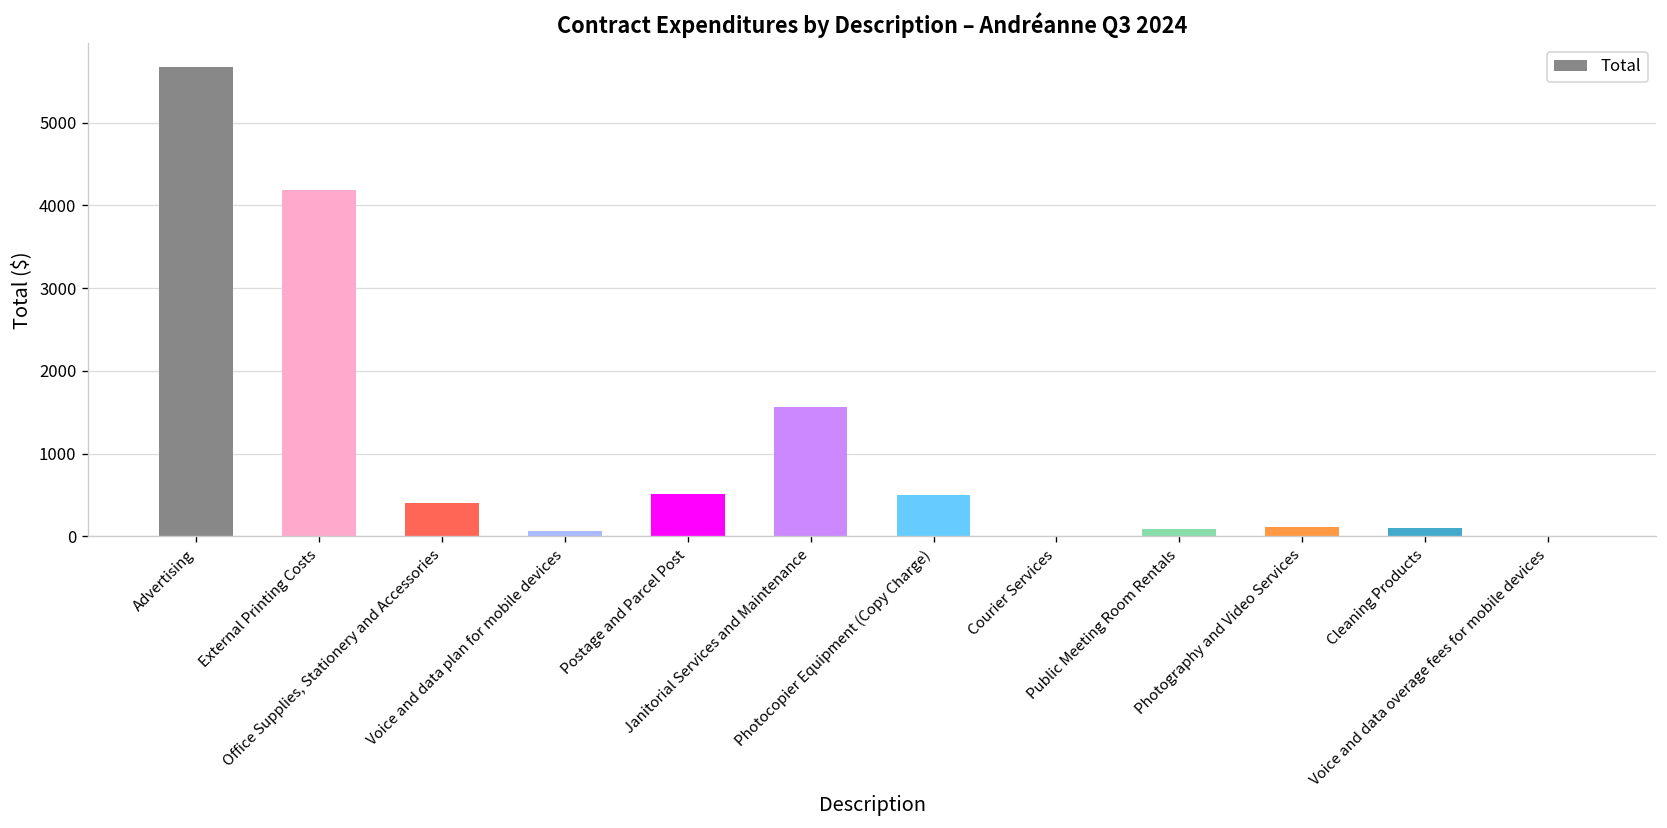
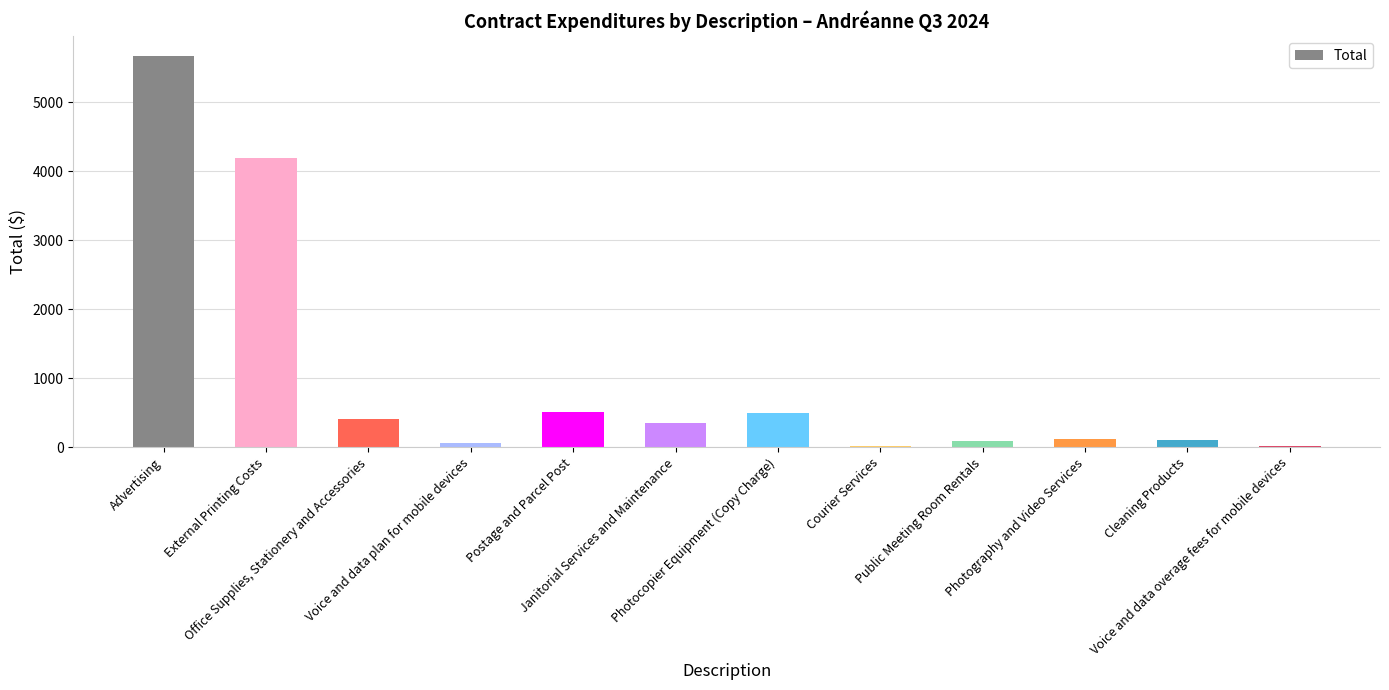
Janitorial Services and Maintenance: 1600 -> 400
